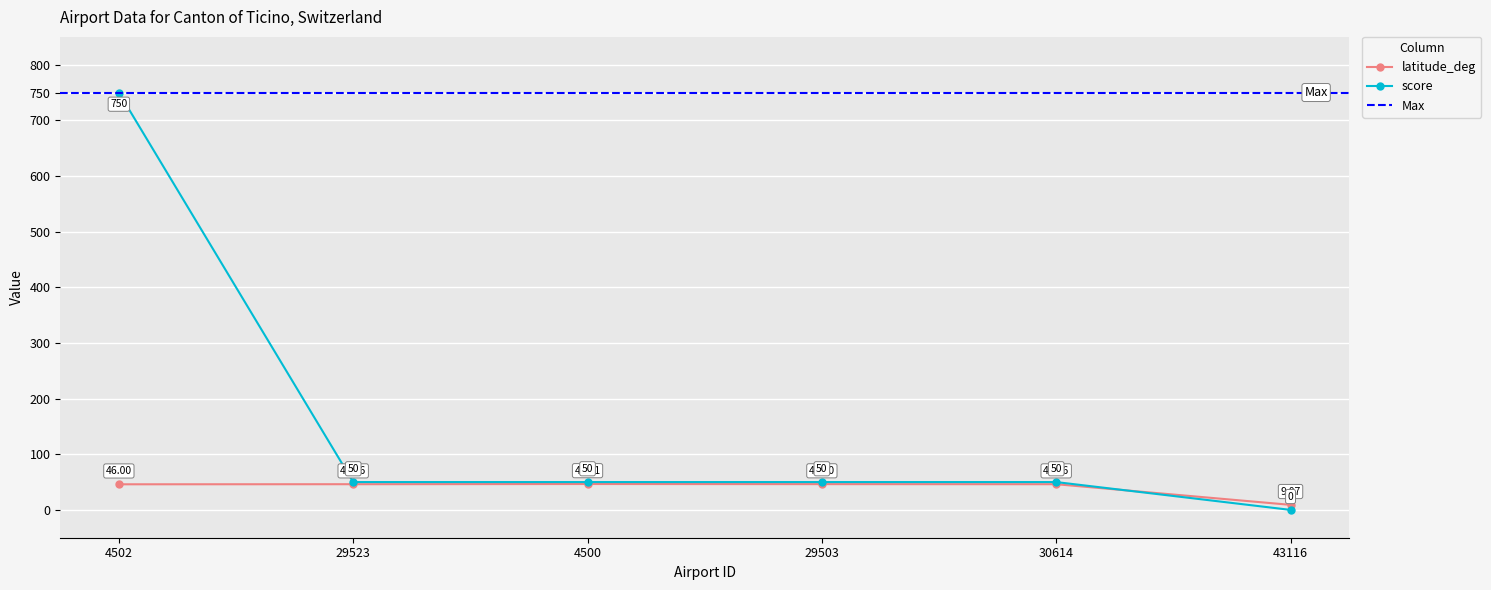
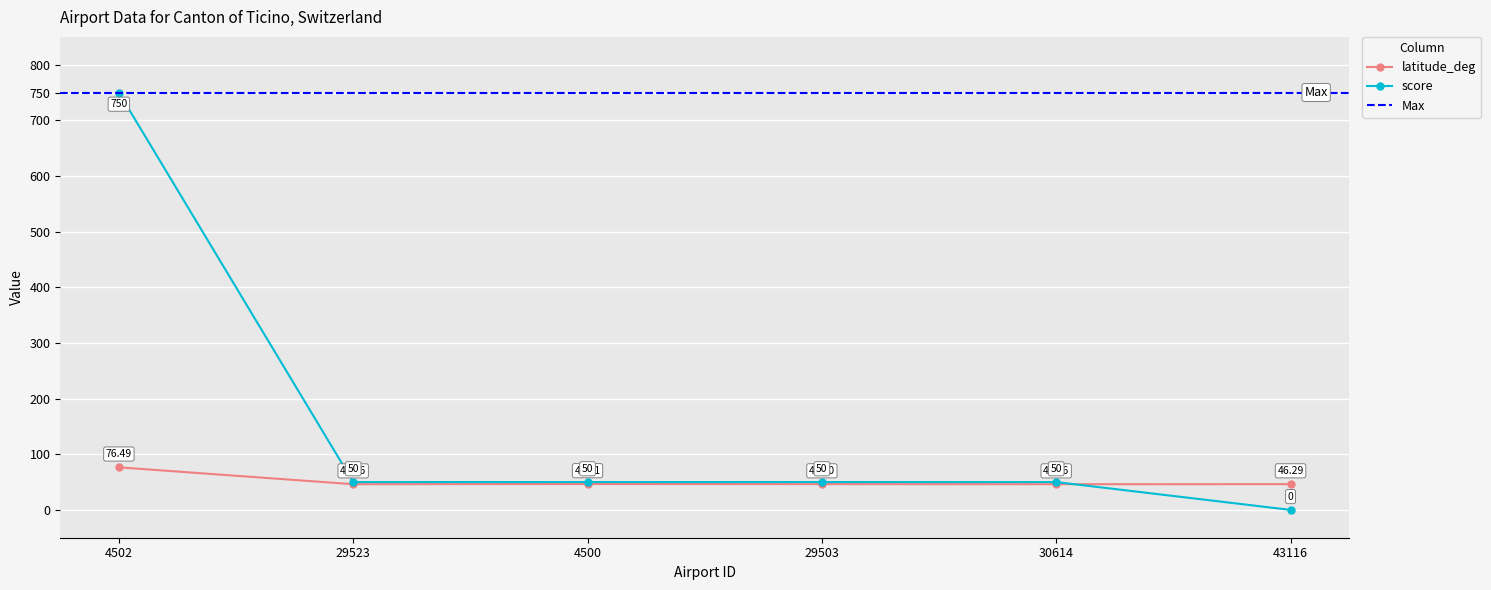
latitude_deg, 4502: 46.00 -> 76.49
latitude_deg, 43116: 9.07 -> 46.29
